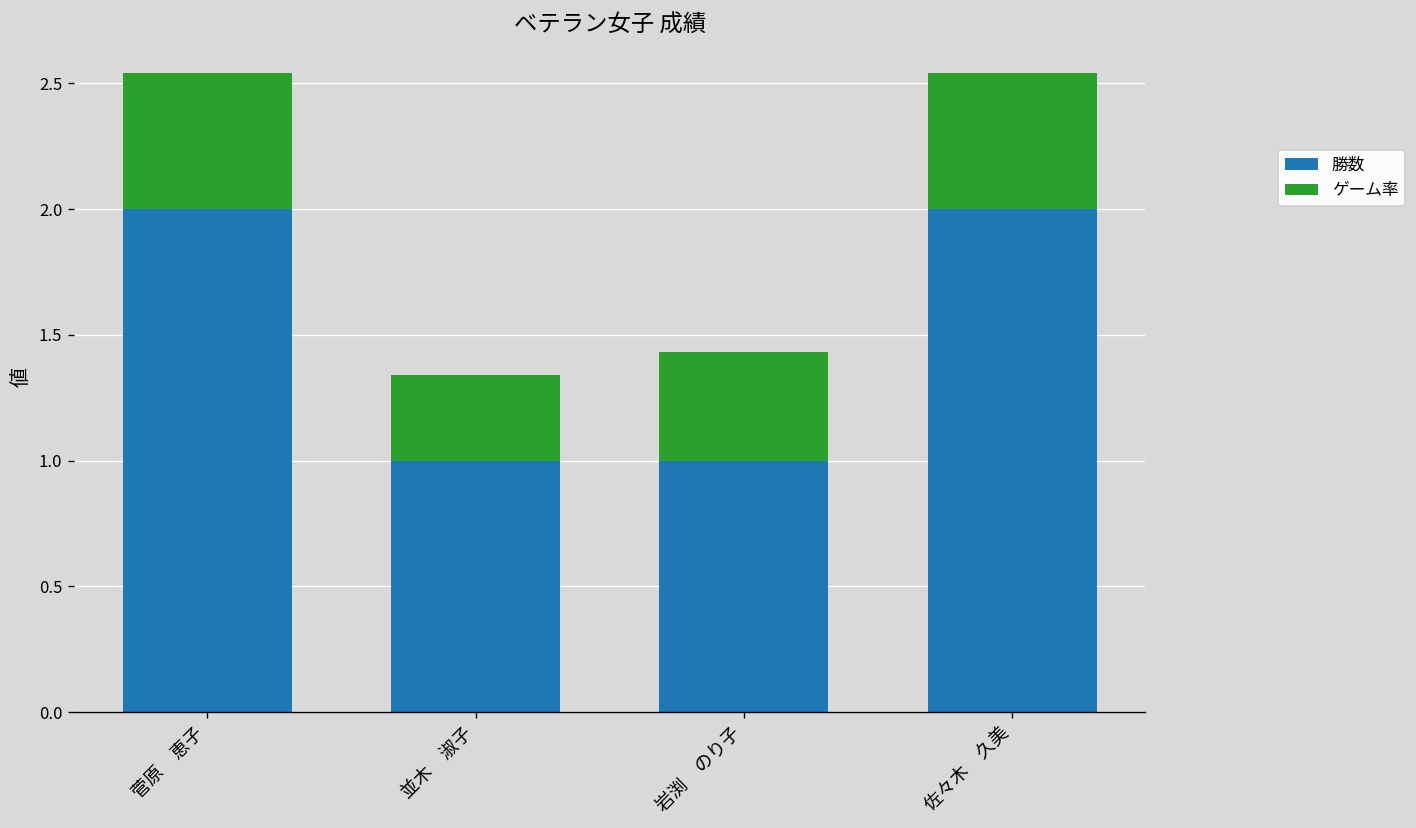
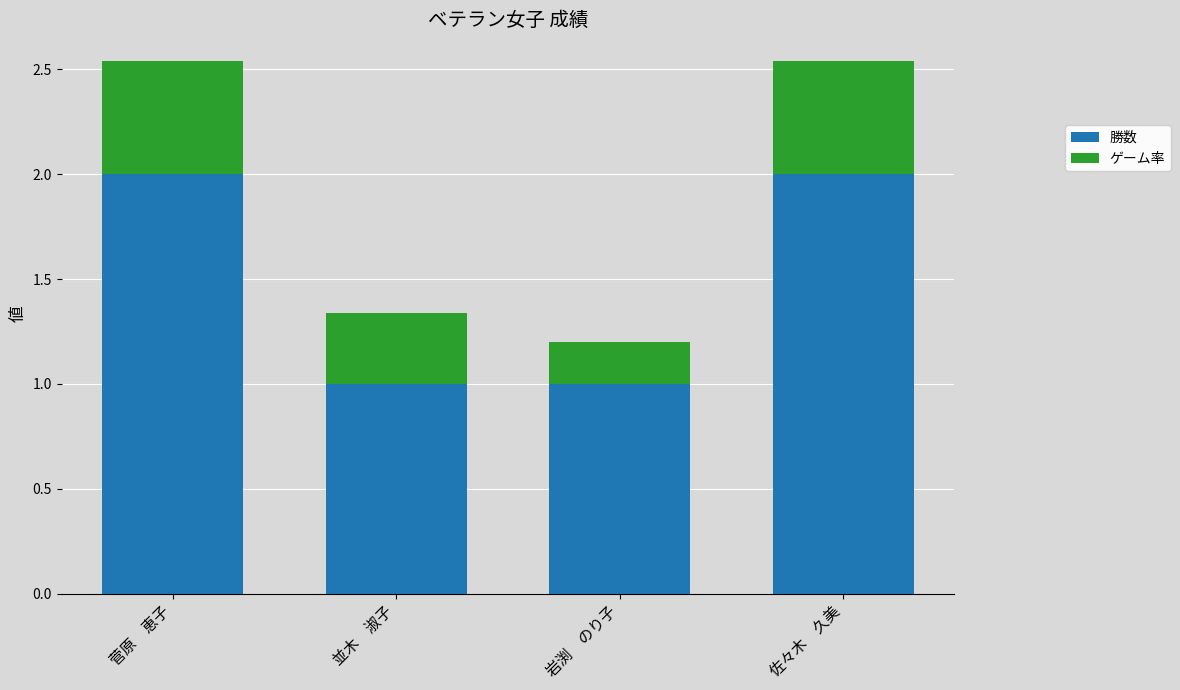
ゲーム率, 岩渕 のり子: 0.43 -> 0.20
